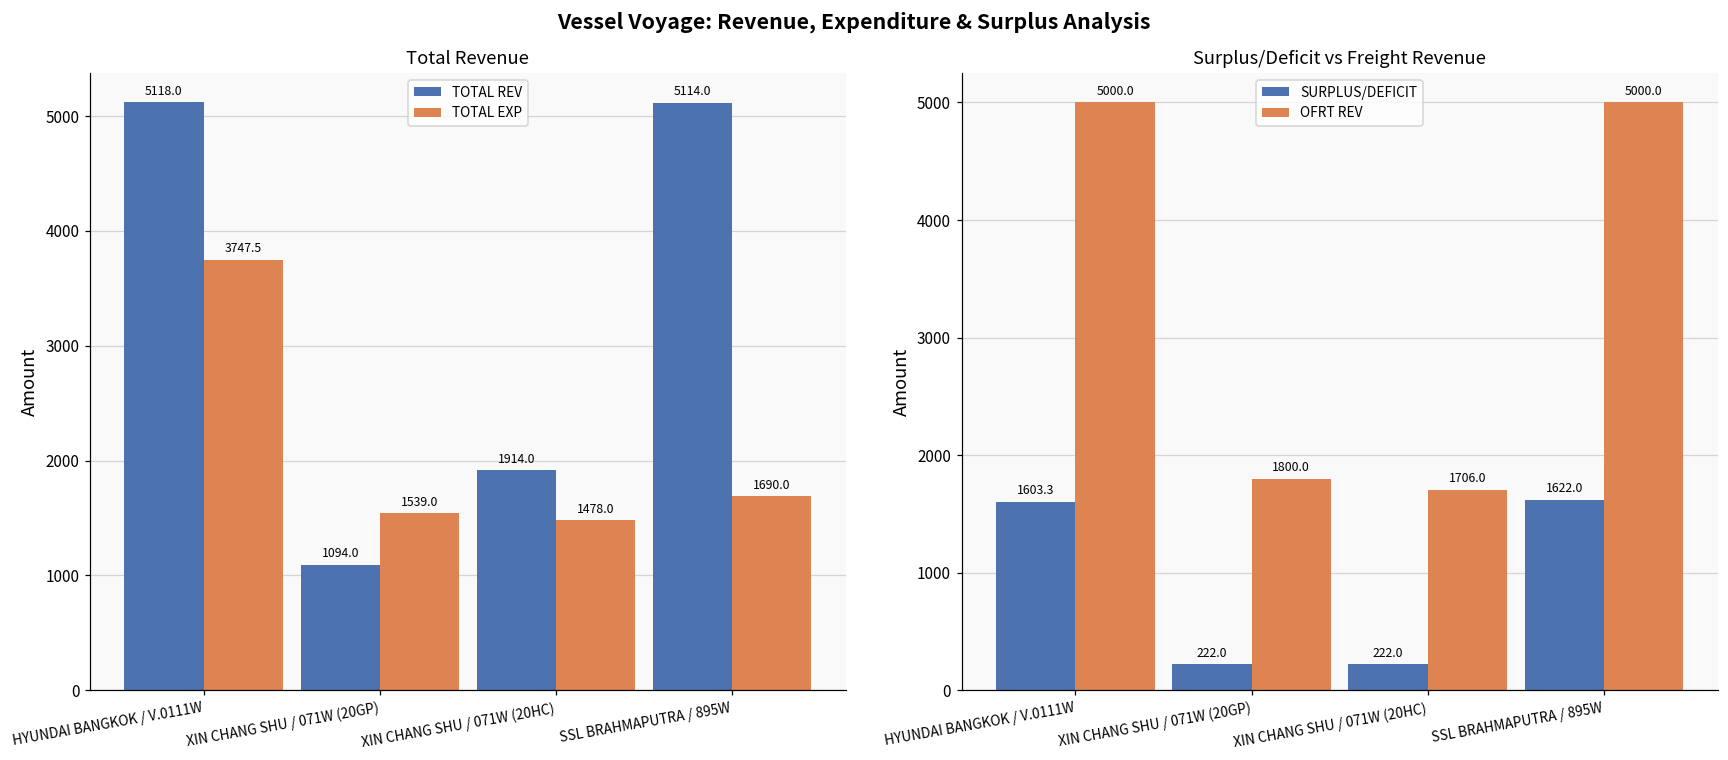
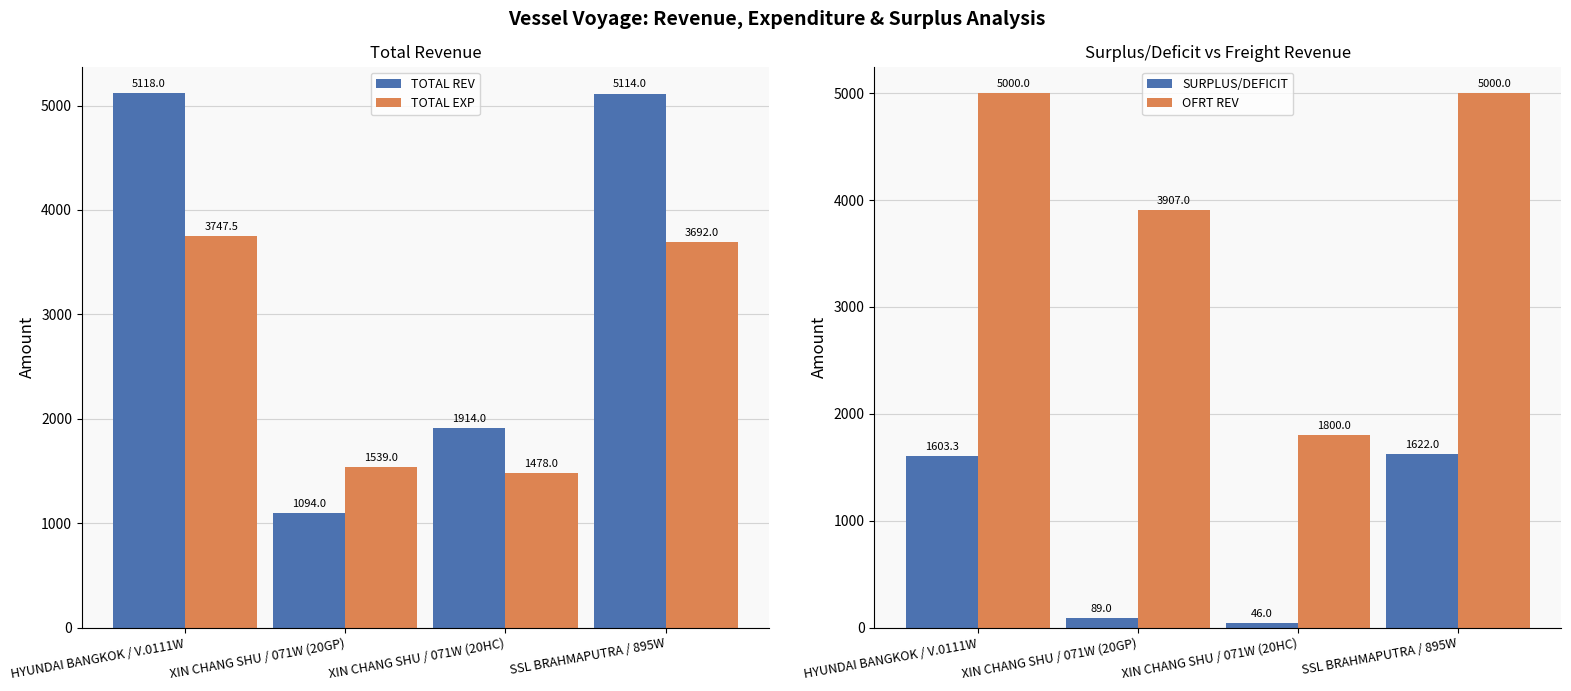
Total Revenue, TOTAL EXP, SSL BRAHMAPUTRA / 895W: 1690.0 -> 3692.0
Surplus/Deficit vs Freight Revenue, SURPLUS/DEFICIT, XIN CHANG SHU / 071W (20GP): 222.0 -> 89.0
Surplus/Deficit vs Freight Revenue, OFRT REV, XIN CHANG SHU / 071W (20GP): 1800.0 -> 3907.0
Surplus/Deficit vs Freight Revenue, SURPLUS/DEFICIT, XIN CHANG SHU / 071W (20HC): 222.0 -> 46.0
Surplus/Deficit vs Freight Revenue, OFRT REV, XIN CHANG SHU / 071W (20HC): 1706.0 -> 1800.0
